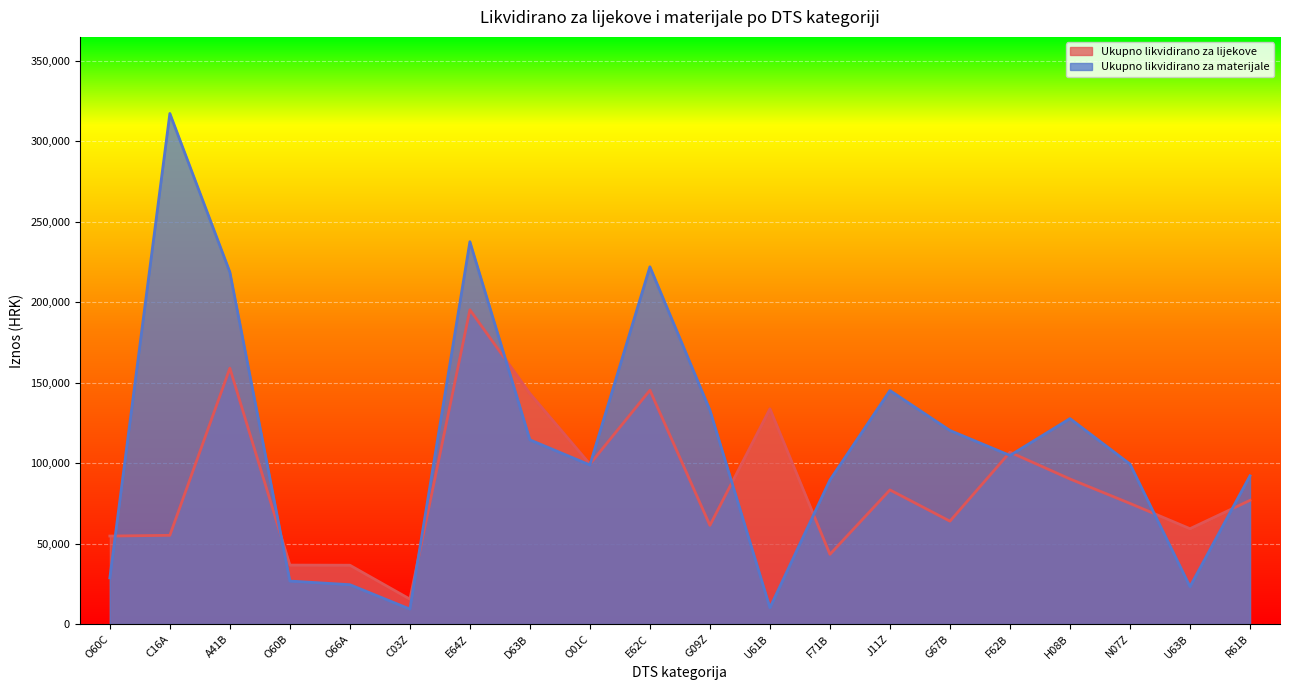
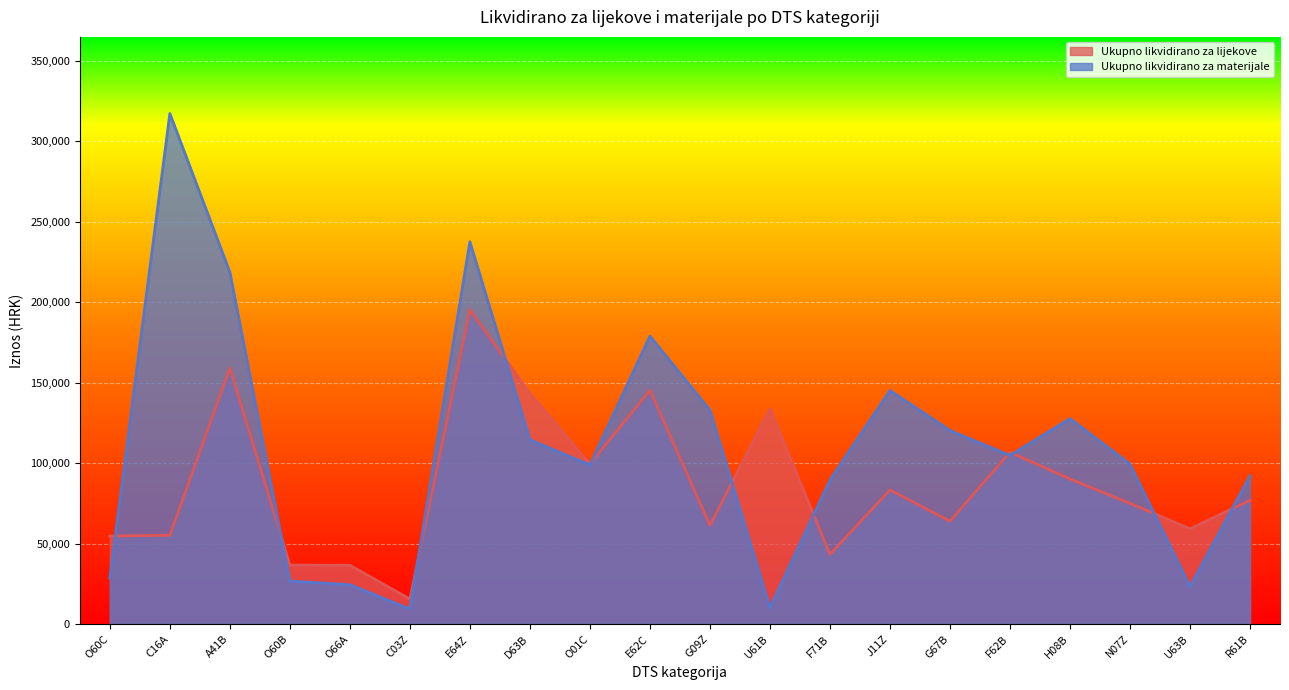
Ukupno likvidirano za materijale, E62C: 222,000 -> 179,000
